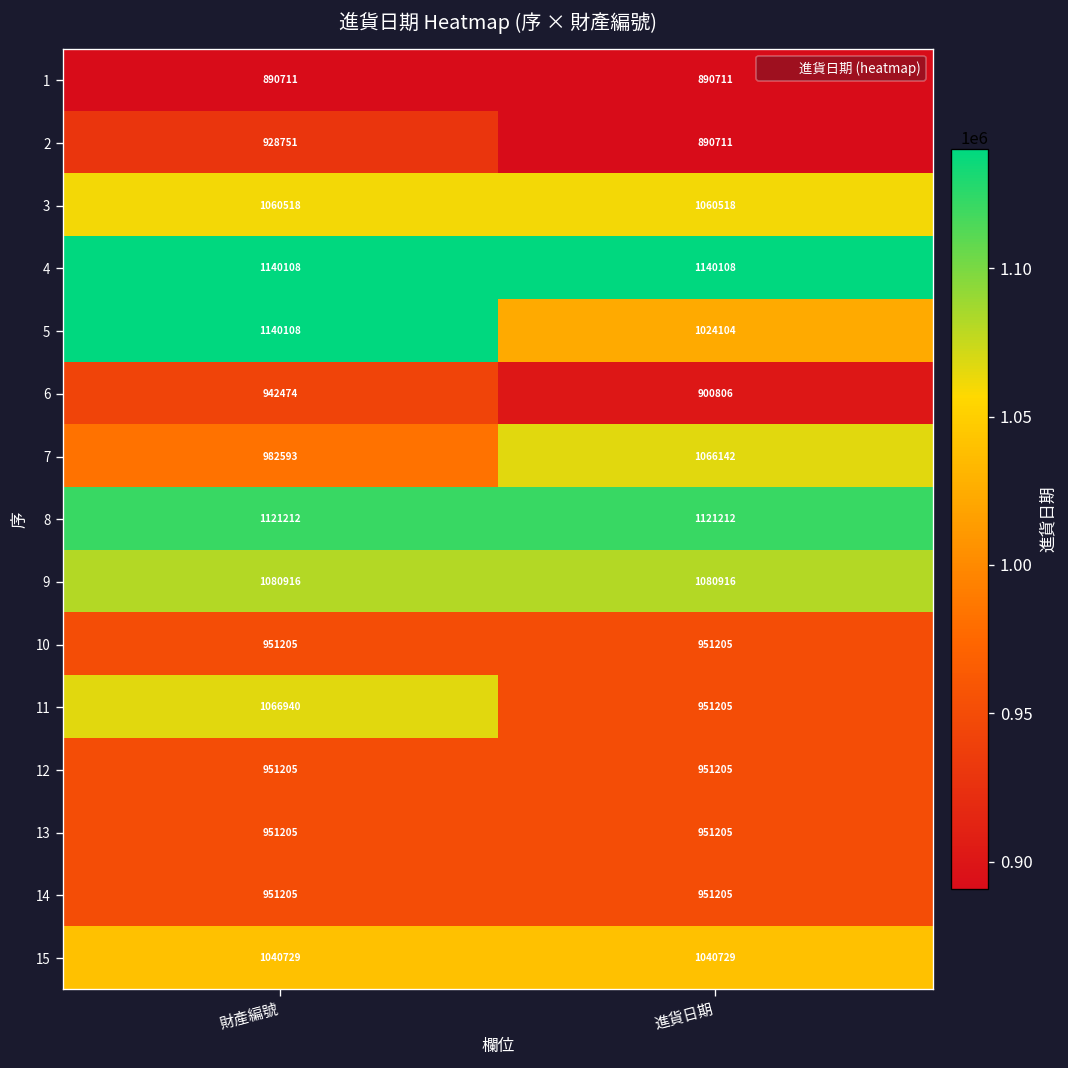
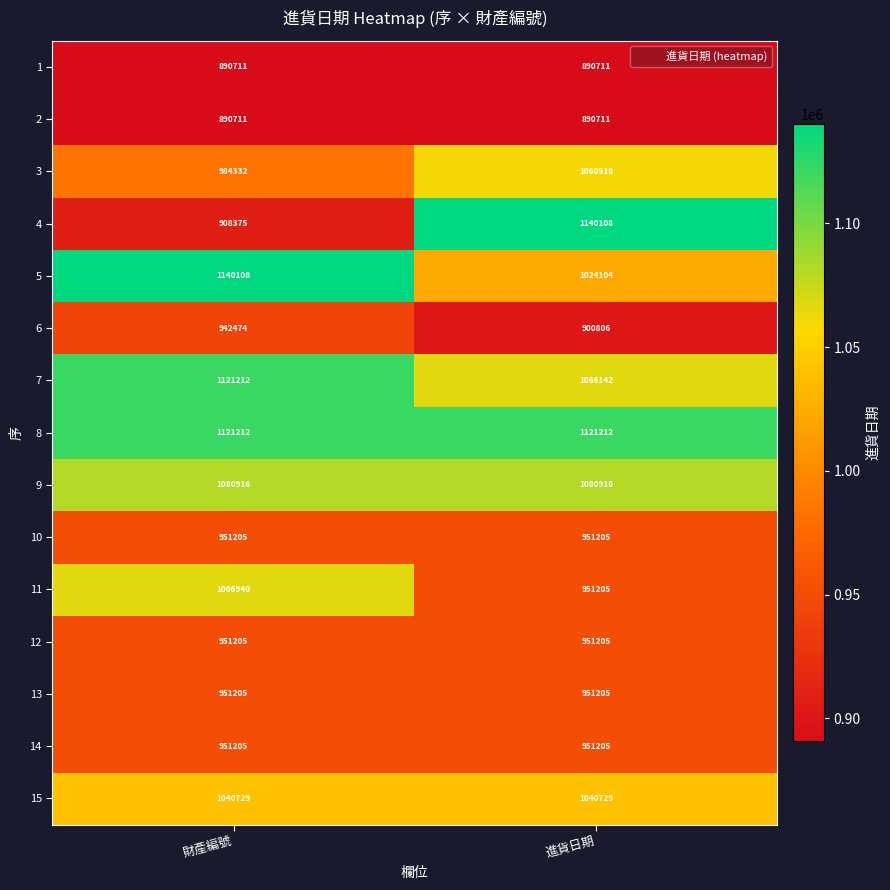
2, 財產編號: 928751 -> 890711
3, 財產編號: 1060518 -> 984332
4, 財產編號: 1140108 -> 908375
7, 財產編號: 982593 -> 1121212
